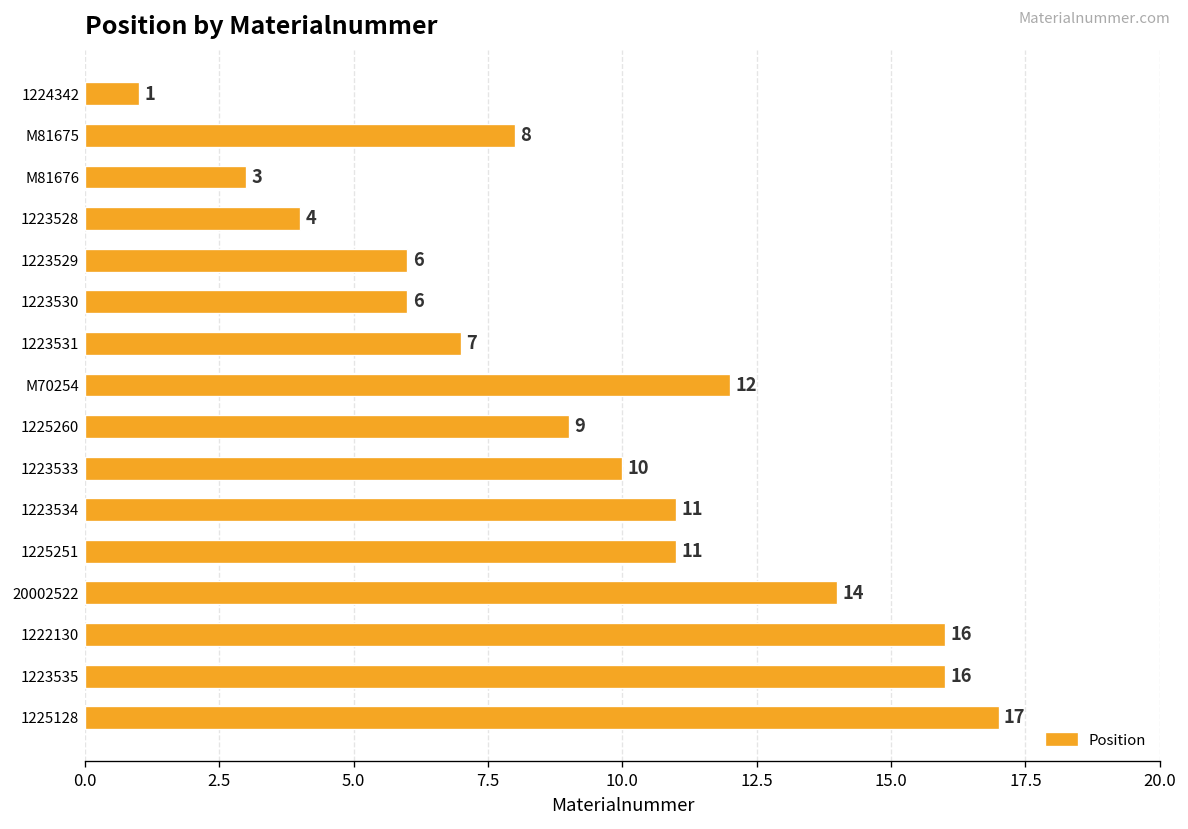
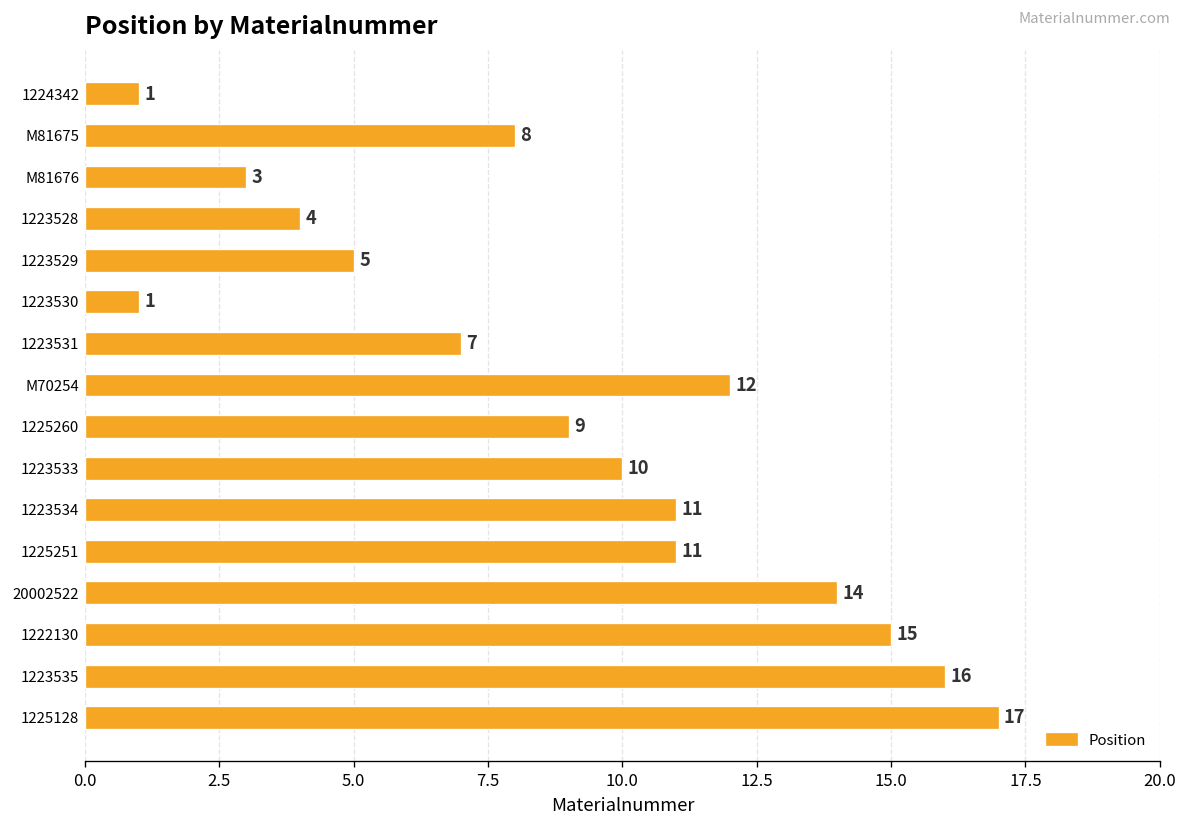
1223529: 6 -> 5
1223530: 6 -> 1
1222130: 16 -> 15
